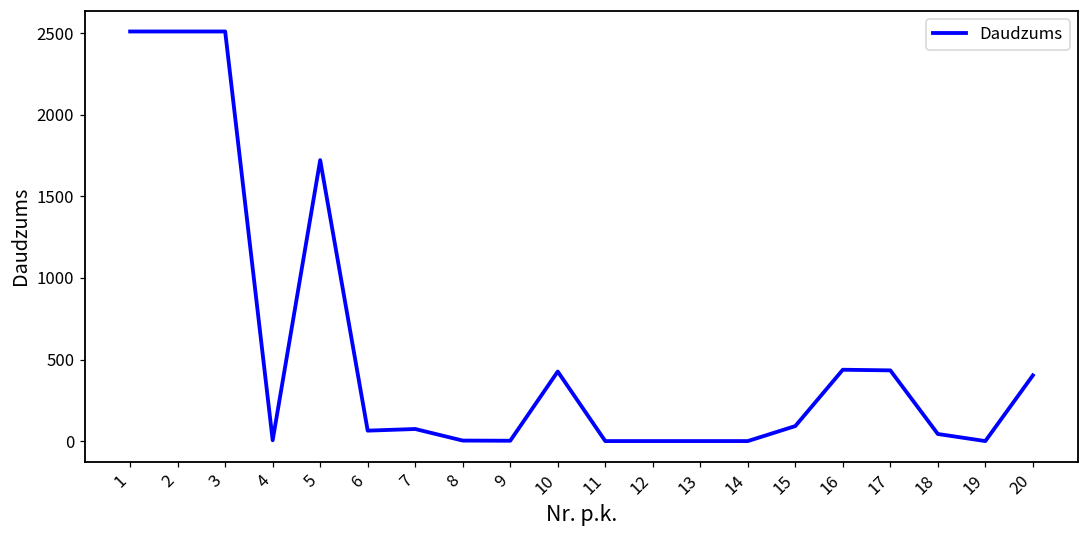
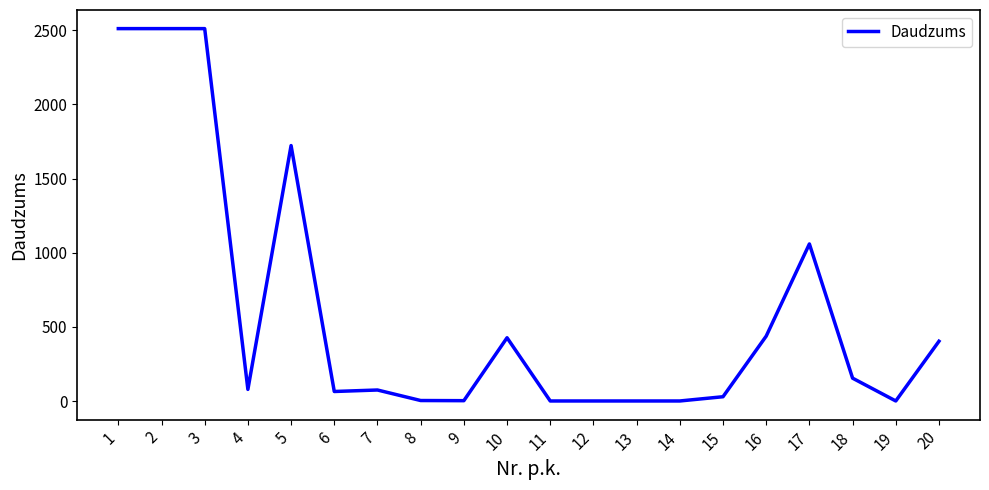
4: 10 -> 80
15: 90 -> 30
17: 430 -> 1060
18: 40 -> 150
